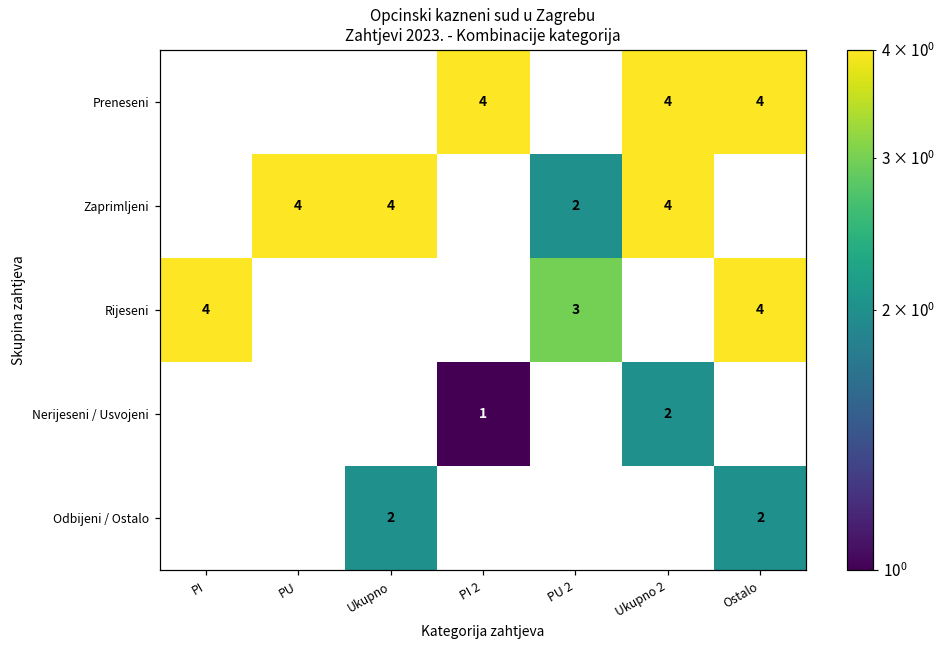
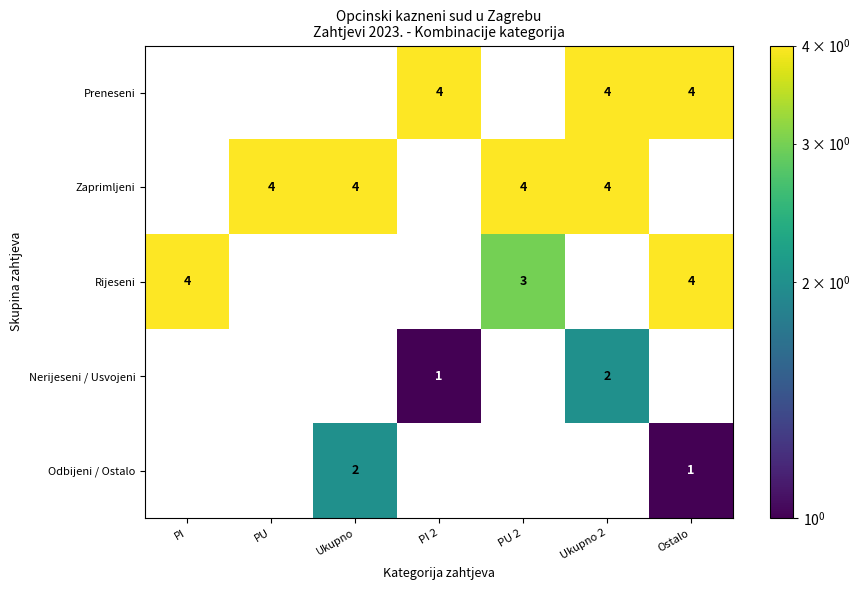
Zaprimljeni, PU 2: 2 -> 4
Odbijeni / Ostalo, Ostalo: 2 -> 1
